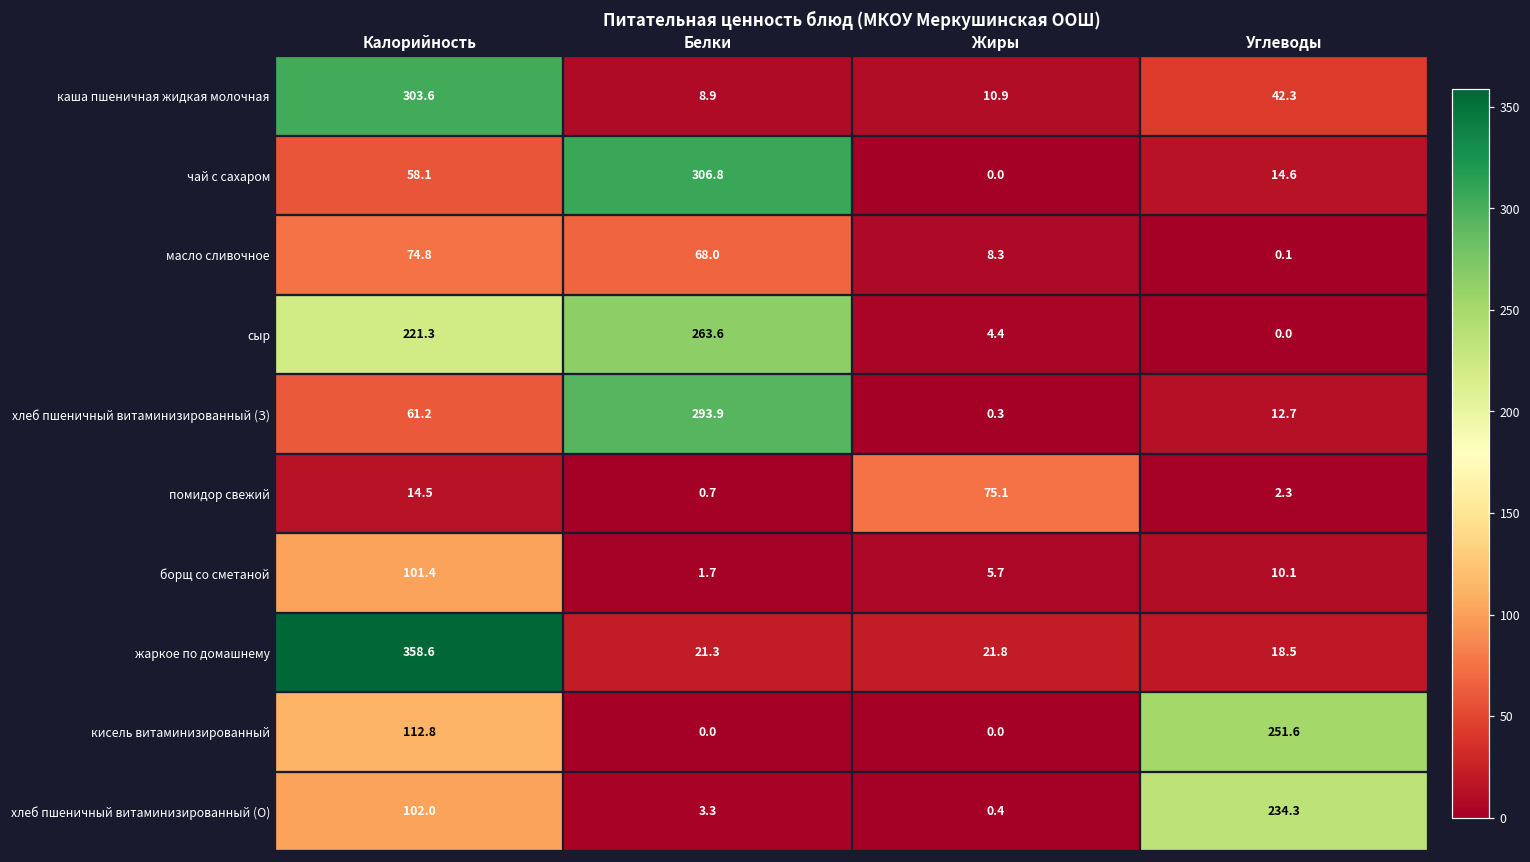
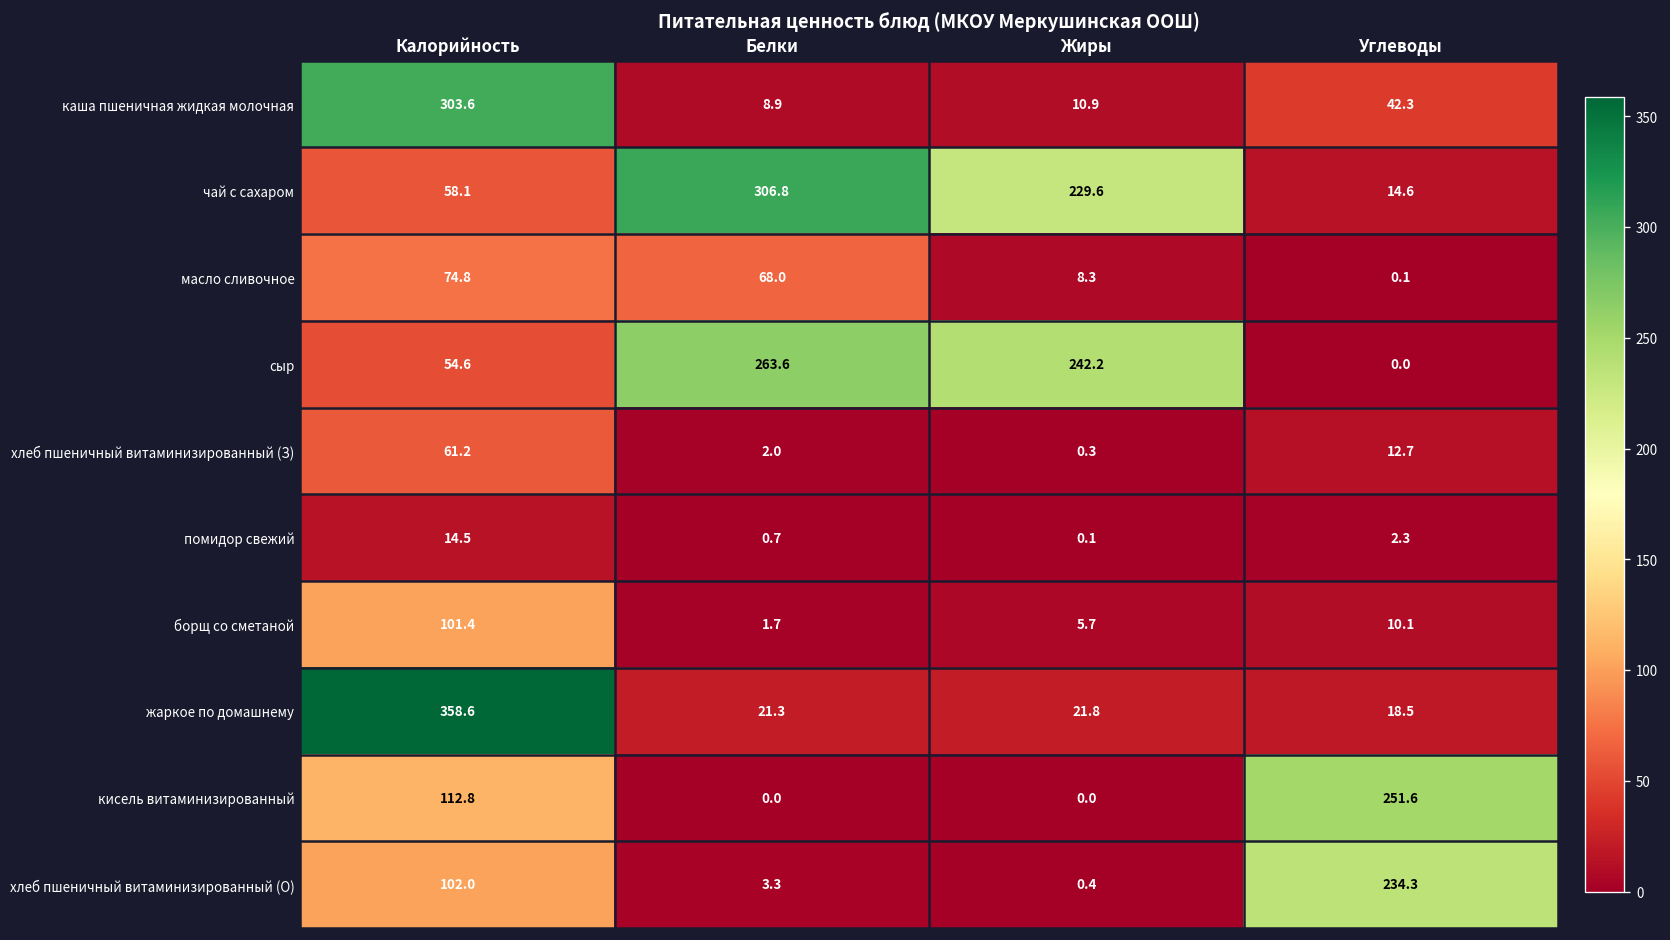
чай с сахаром, Жиры: 0.0 -> 229.6
сыр, Калорийность: 221.3 -> 54.6
сыр, Жиры: 4.4 -> 242.2
хлеб пшеничный витаминизированный (З), Белки: 293.9 -> 2.0
помидор свежий, Жиры: 75.1 -> 0.1
